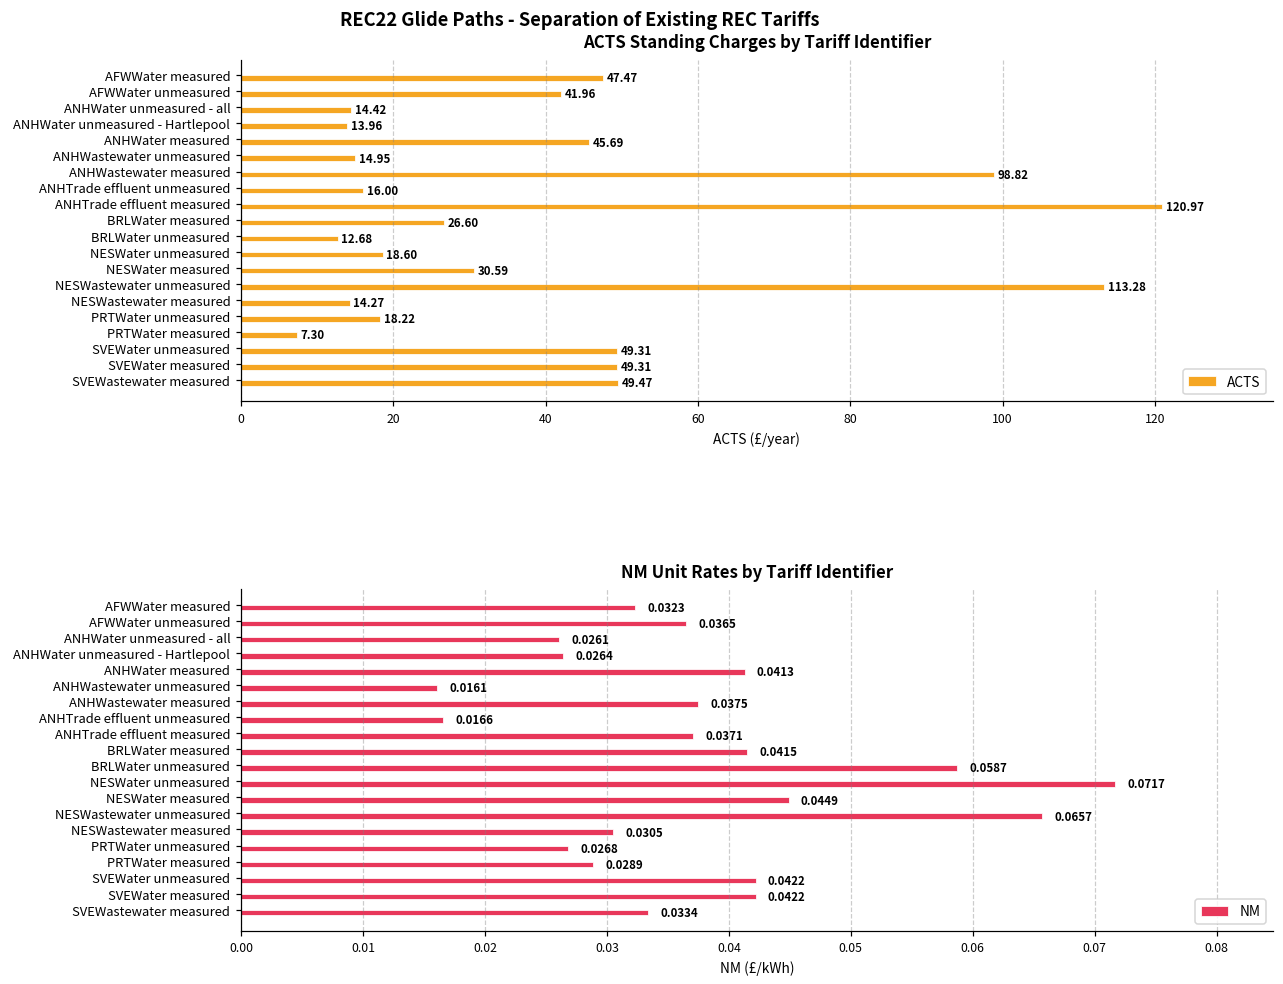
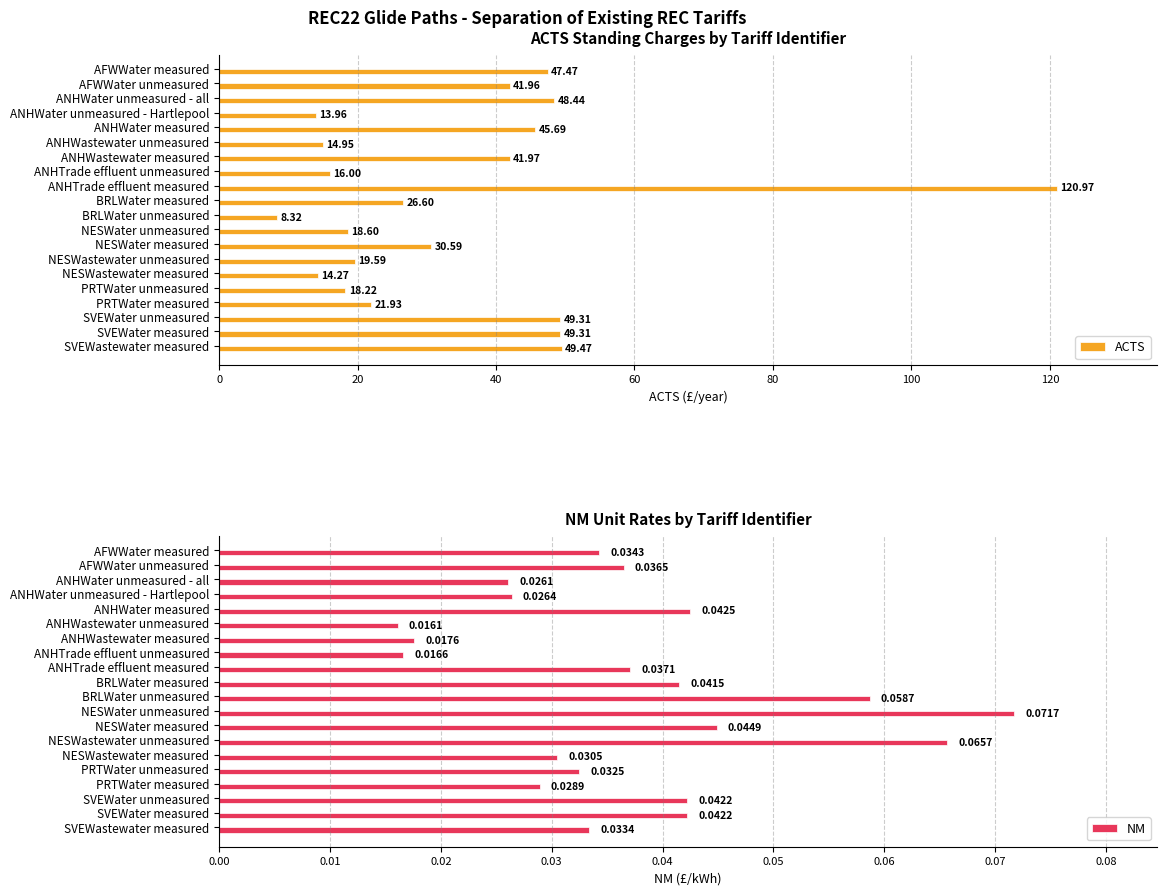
ACTS Standing Charges by Tariff Identifier, ANHWater unmeasured - all: 14.42 -> 48.44
ACTS Standing Charges by Tariff Identifier, ANHWastewater measured: 98.82 -> 41.97
ACTS Standing Charges by Tariff Identifier, BRLWater unmeasured: 12.68 -> 8.32
ACTS Standing Charges by Tariff Identifier, NESWastewater unmeasured: 113.28 -> 19.59
ACTS Standing Charges by Tariff Identifier, PRTWater measured: 7.30 -> 21.93
NM Unit Rates by Tariff Identifier, AFWWater measured: 0.0323 -> 0.0343
NM Unit Rates by Tariff Identifier, ANHWater measured: 0.0413 -> 0.0425
NM Unit Rates by Tariff Identifier, ANHWastewater measured: 0.0375 -> 0.0176
NM Unit Rates by Tariff Identifier, PRTWater unmeasured: 0.0268 -> 0.0325
